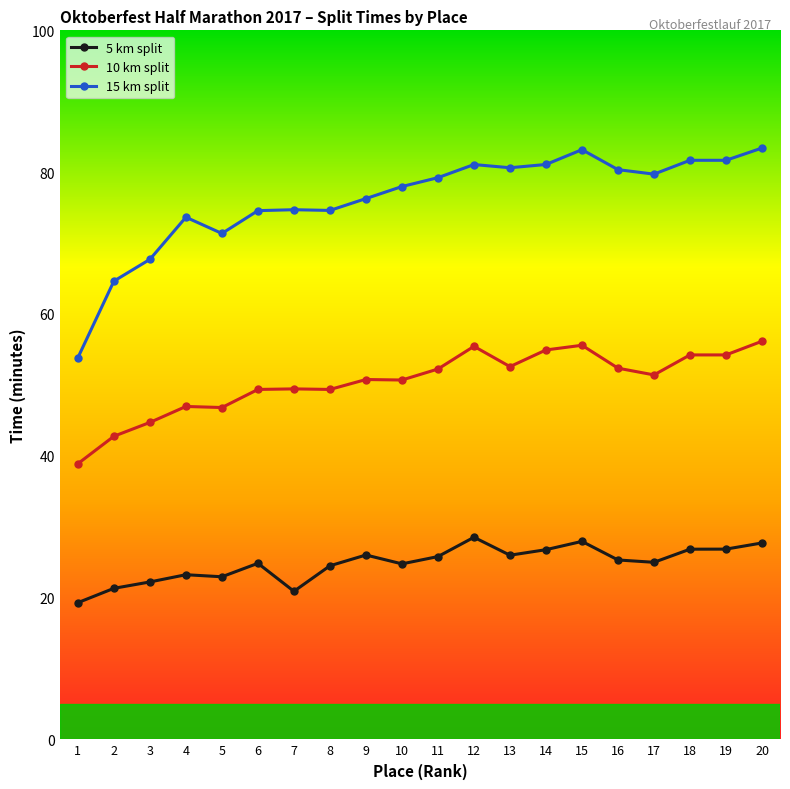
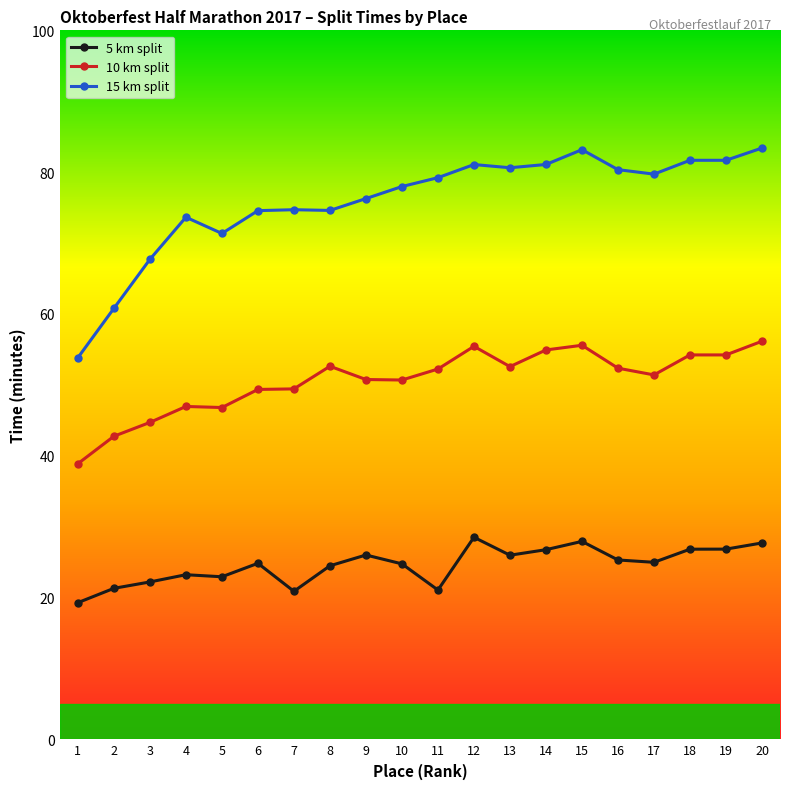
15 km split, 2: 65 -> 61
10 km split, 8: 49 -> 53
5 km split, 11: 26 -> 21
